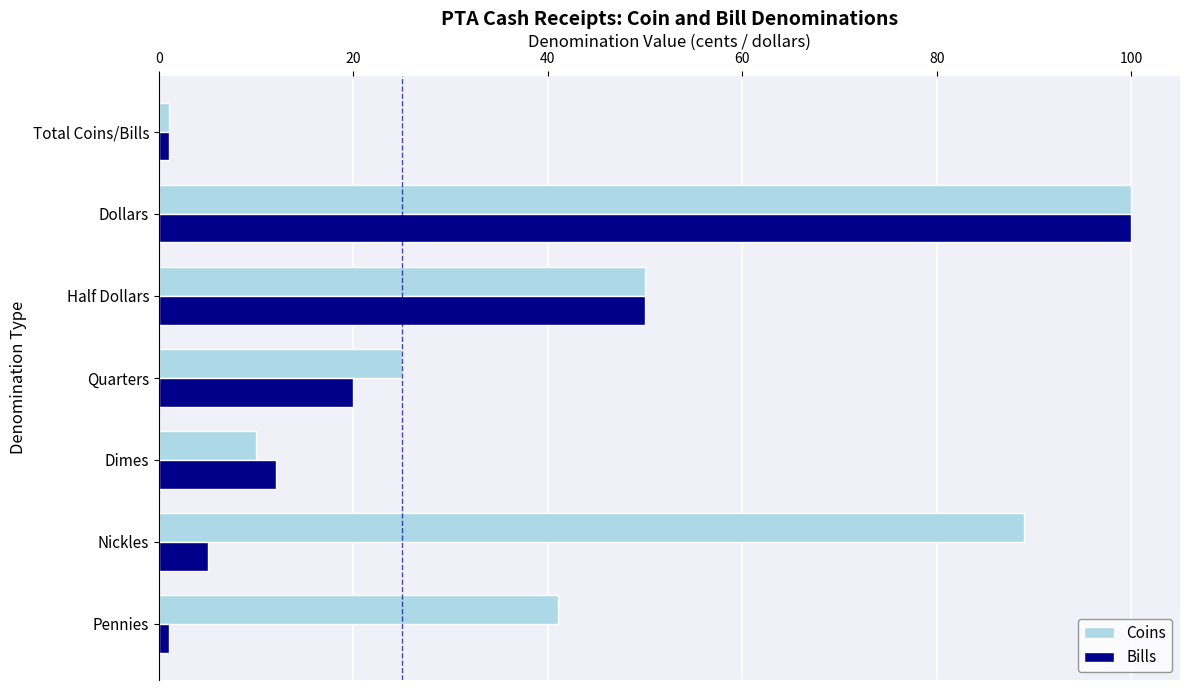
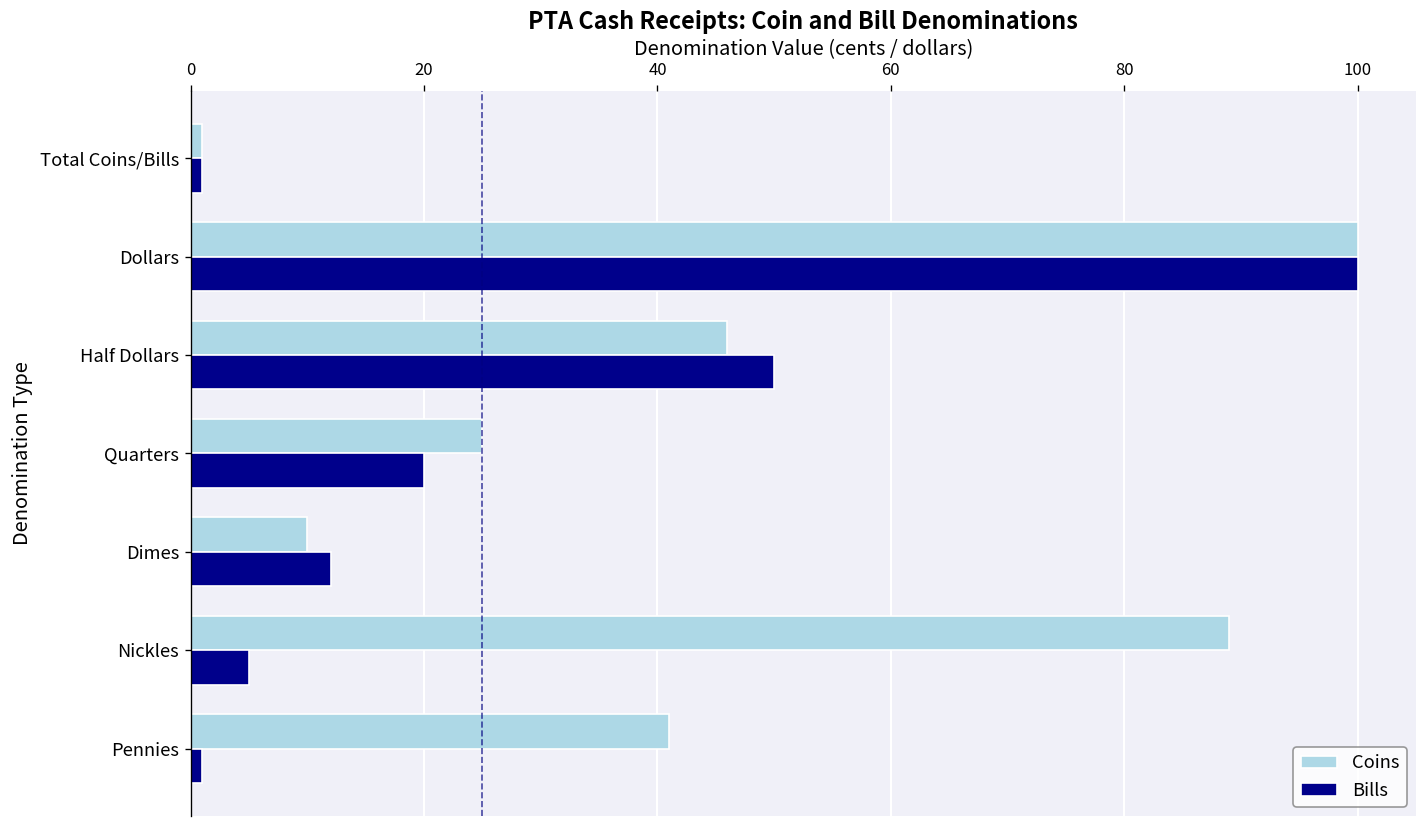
Coins, Half Dollars: 50 -> 46
